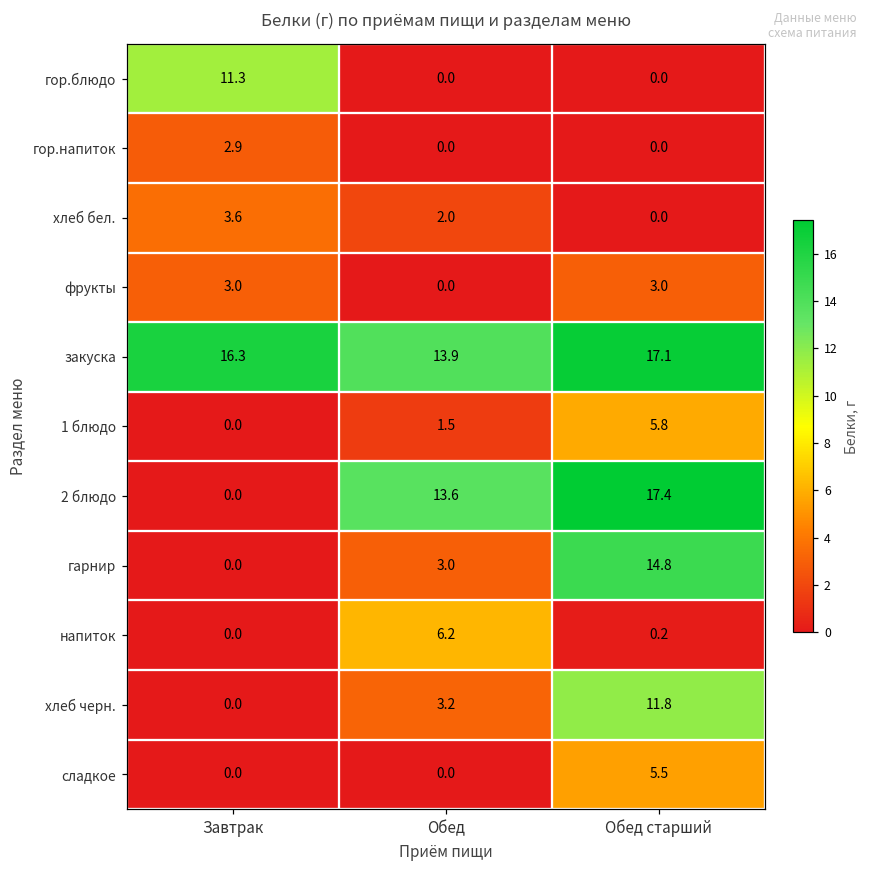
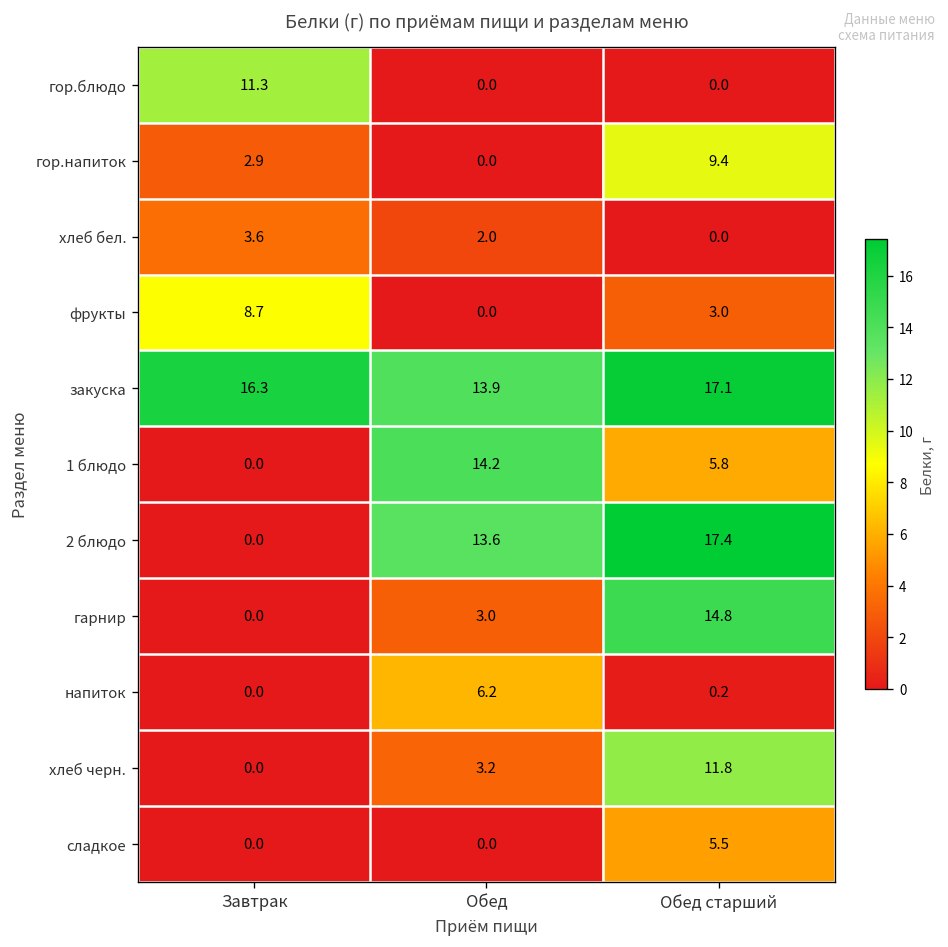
гор.напиток, Обед старший: 0.0 -> 9.4
фрукты, Завтрак: 3.0 -> 8.7
1 блюдо, Обед: 1.5 -> 14.2
